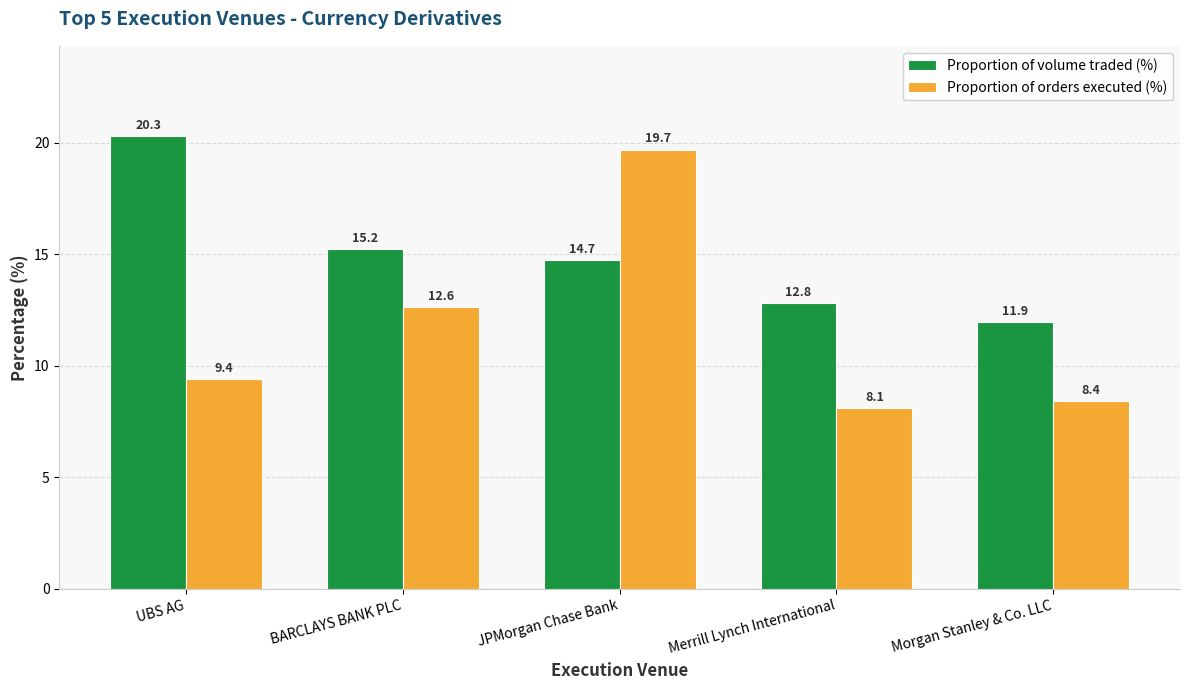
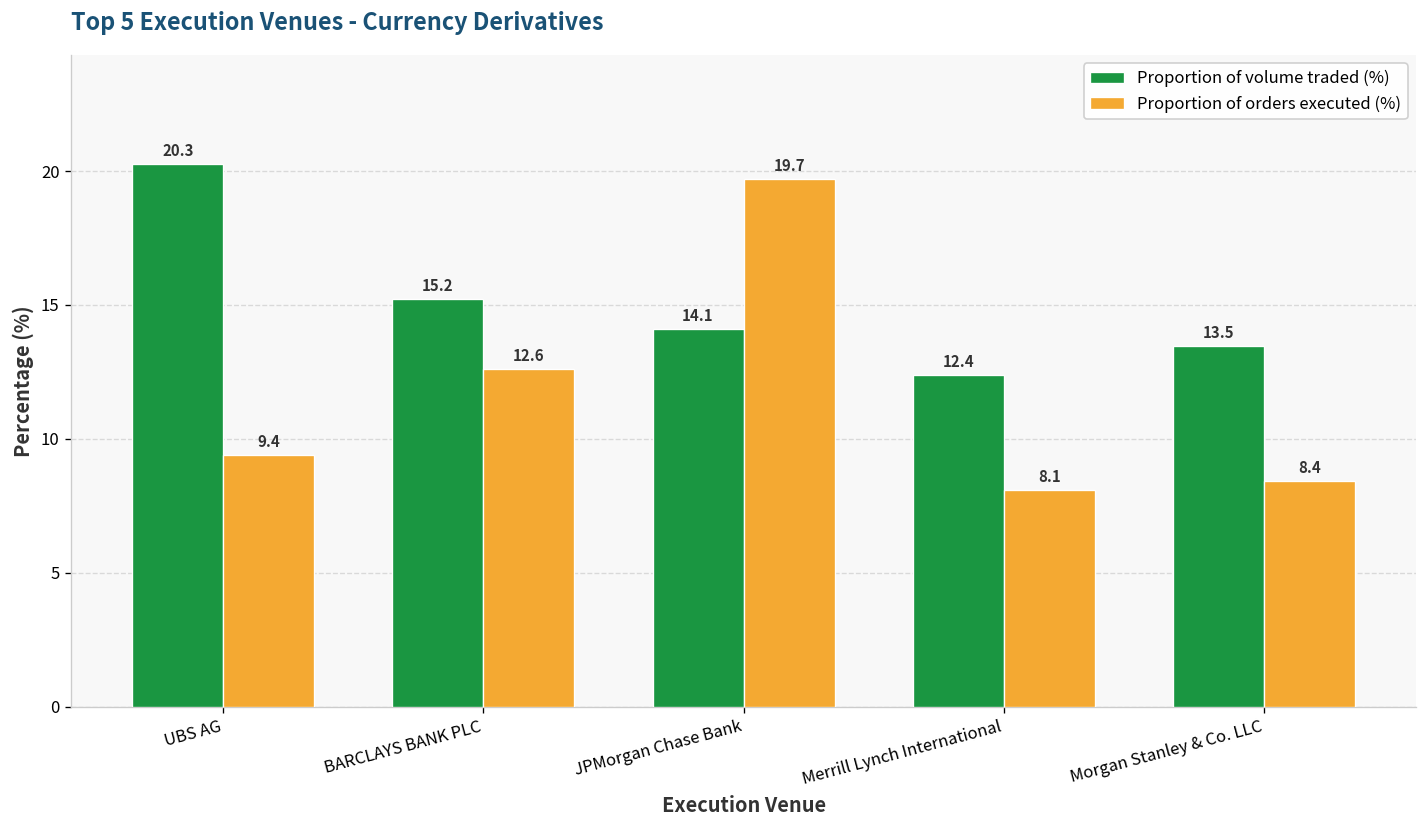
Proportion of volume traded (%), JPMorgan Chase Bank: 14.7 -> 14.1
Proportion of volume traded (%), Merrill Lynch International: 12.8 -> 12.4
Proportion of volume traded (%), Morgan Stanley & Co. LLC: 11.9 -> 13.5
